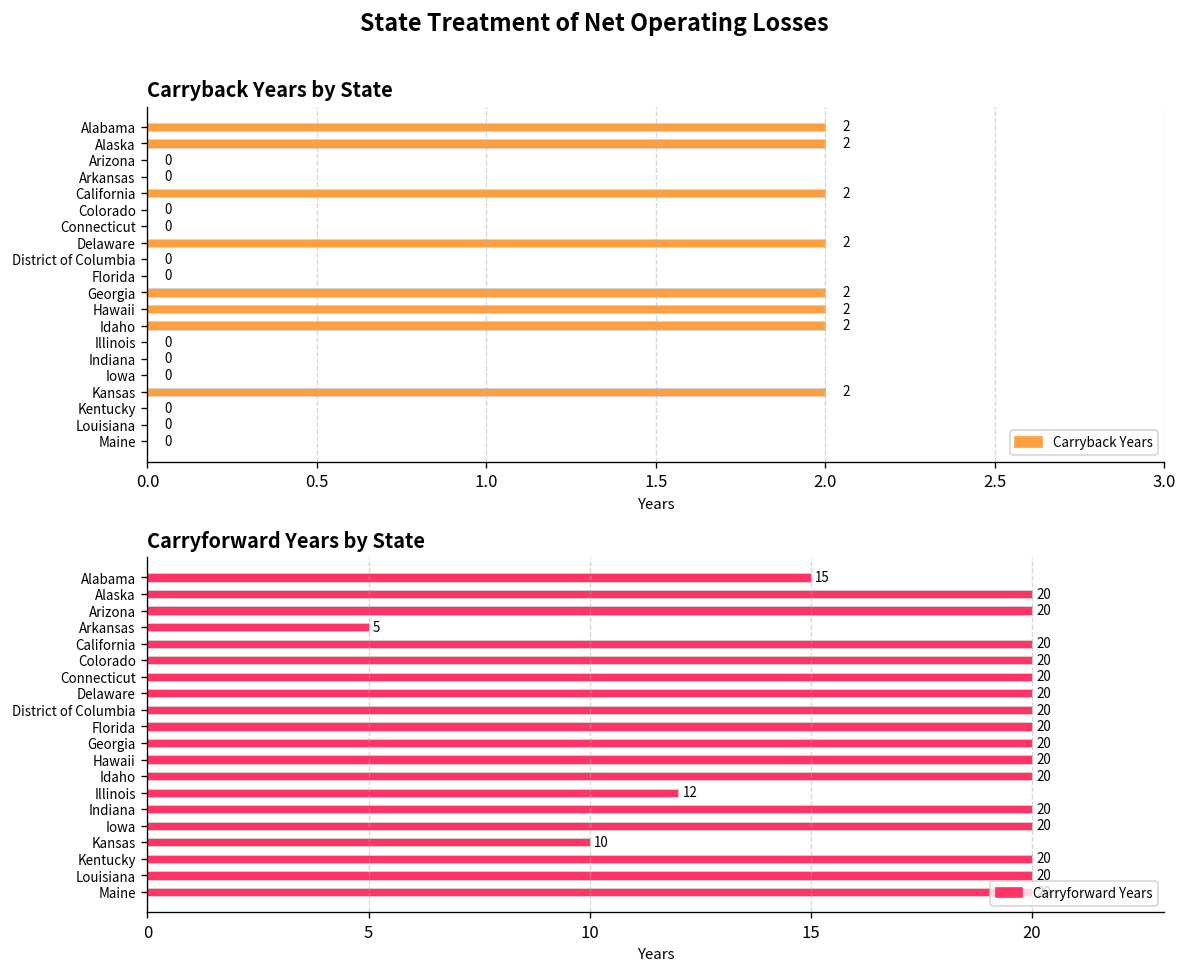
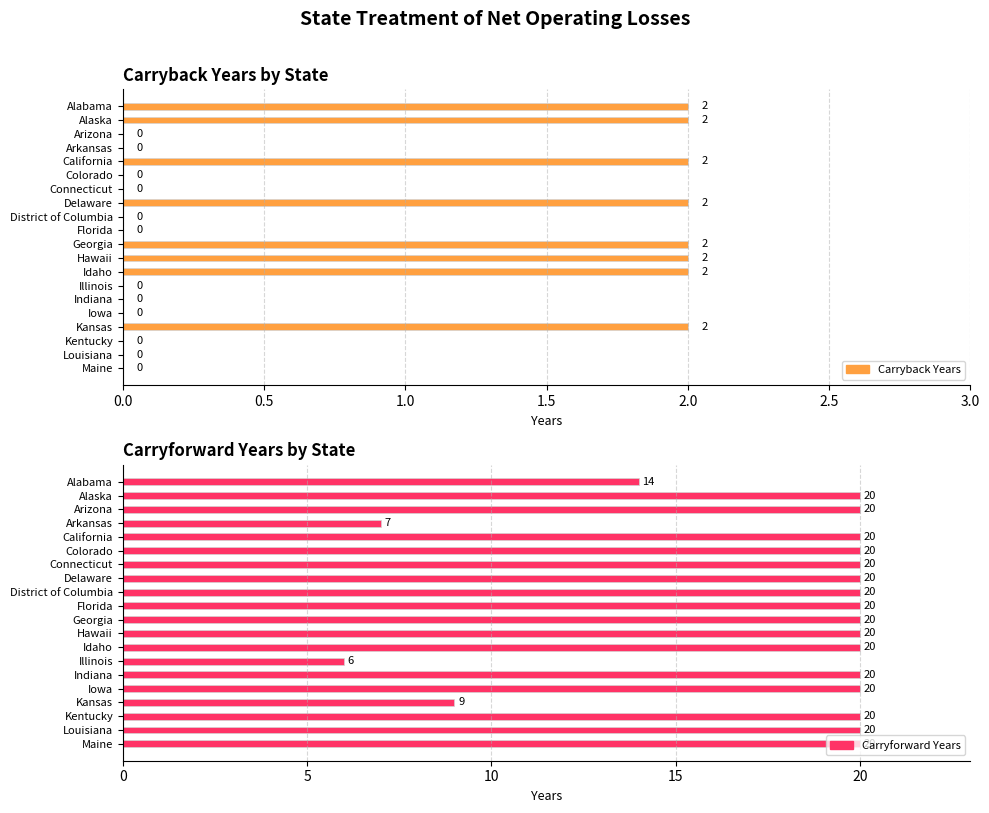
Carryforward Years by State, Alabama: 15 -> 14
Carryforward Years by State, Arkansas: 5 -> 7
Carryforward Years by State, Illinois: 12 -> 6
Carryforward Years by State, Kansas: 10 -> 9
